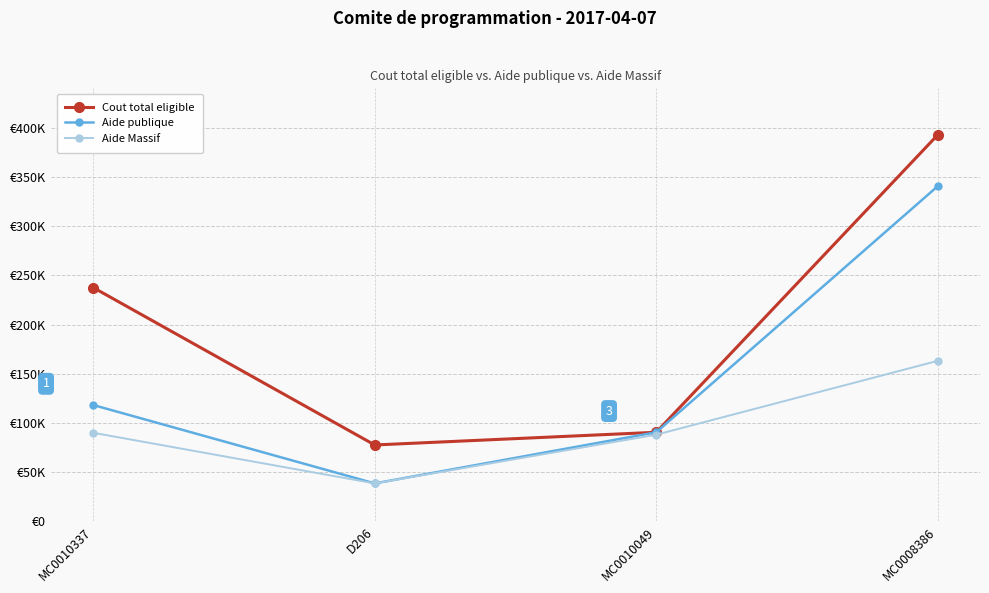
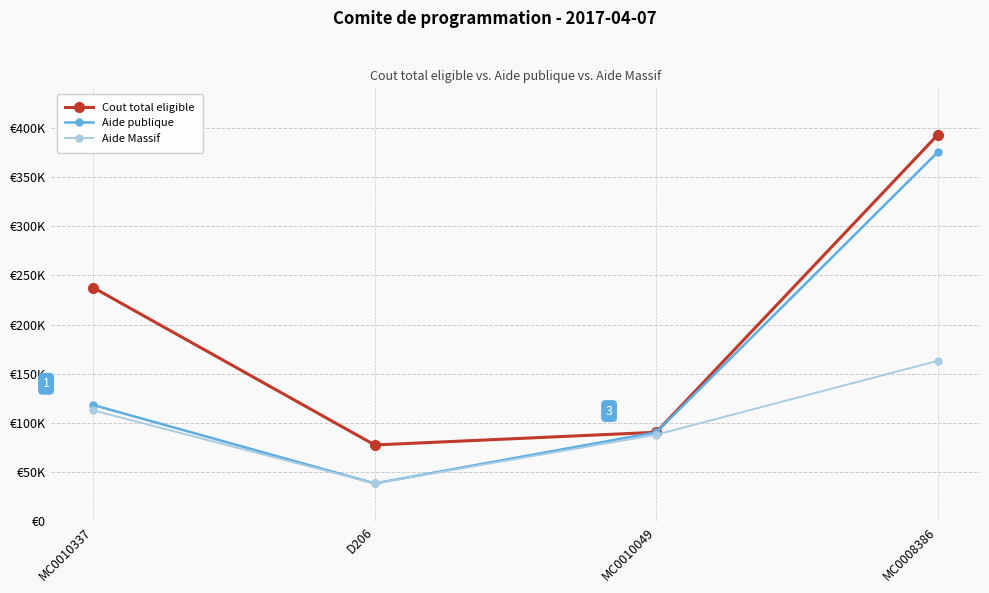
Aide Massif, MC0010337: €90000 -> €110000
Aide publique, MC0008386: €340000 -> €380000
